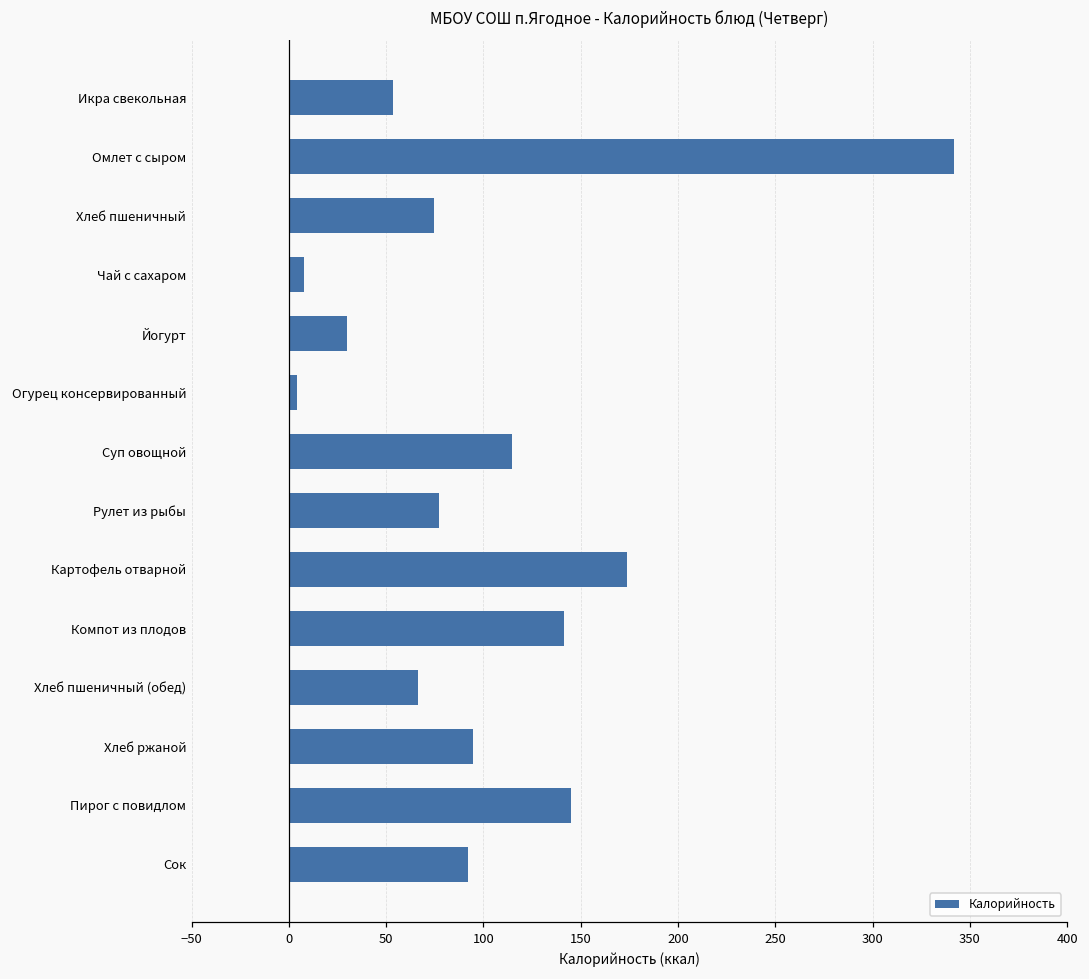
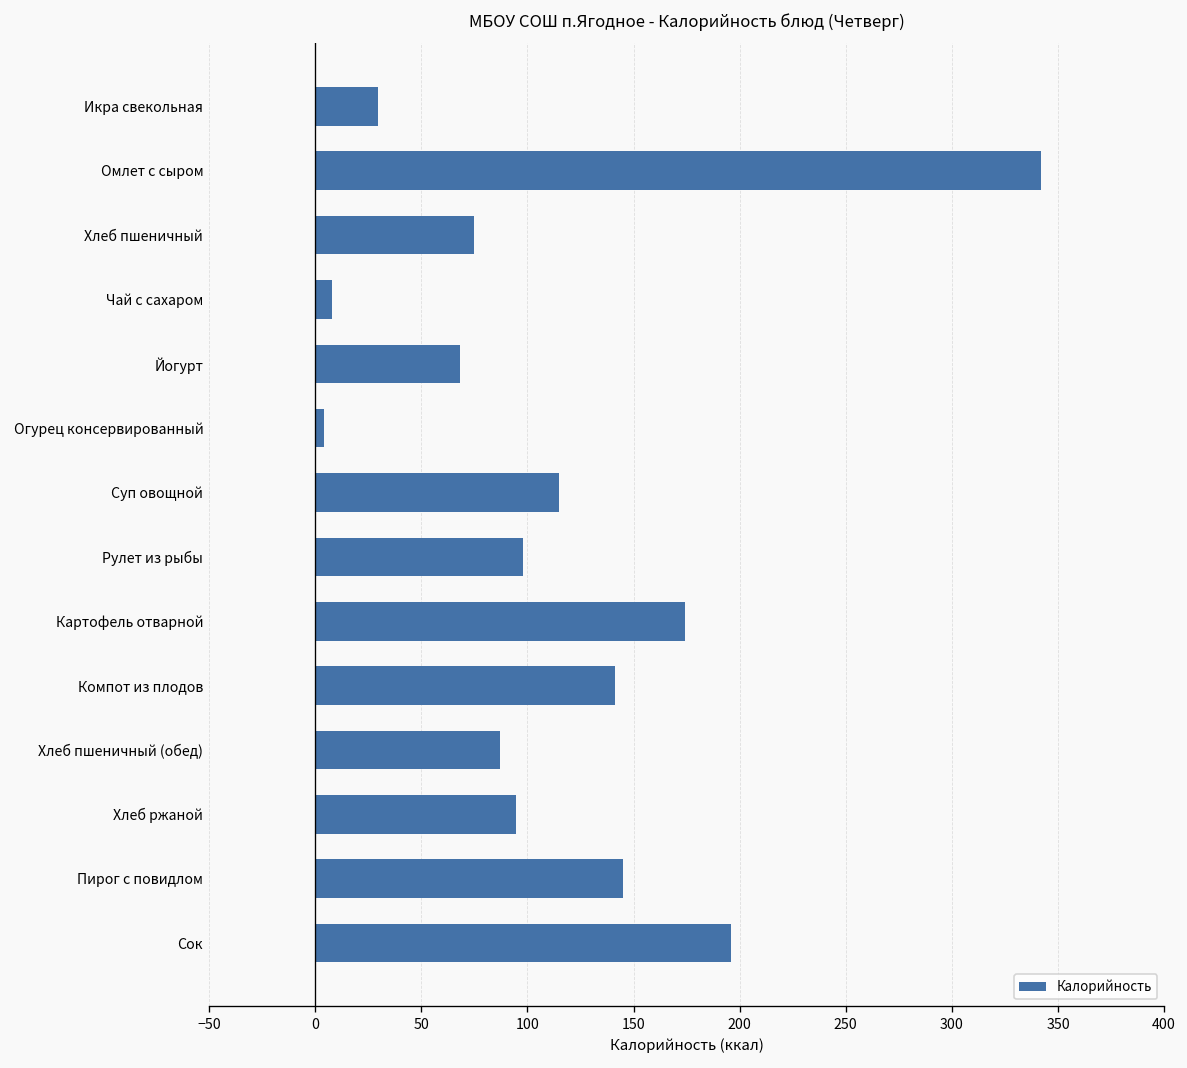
Икра свекольная: 54 -> 29
Йогурт: 30 -> 68
Рулет из рыбы: 77 -> 98
Хлеб пшеничный (обед): 67 -> 87
Сок: 92 -> 196
